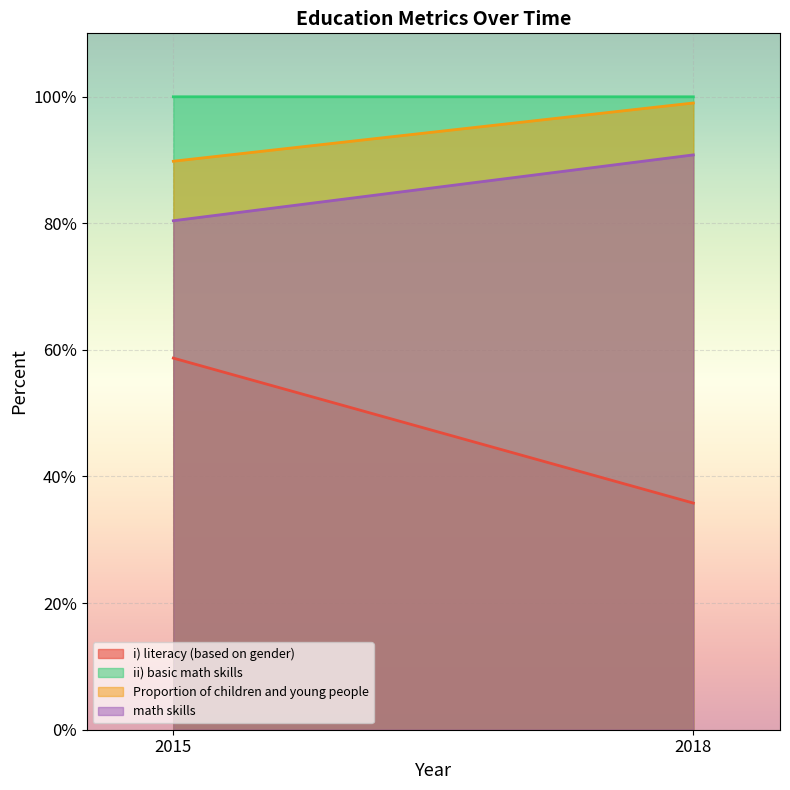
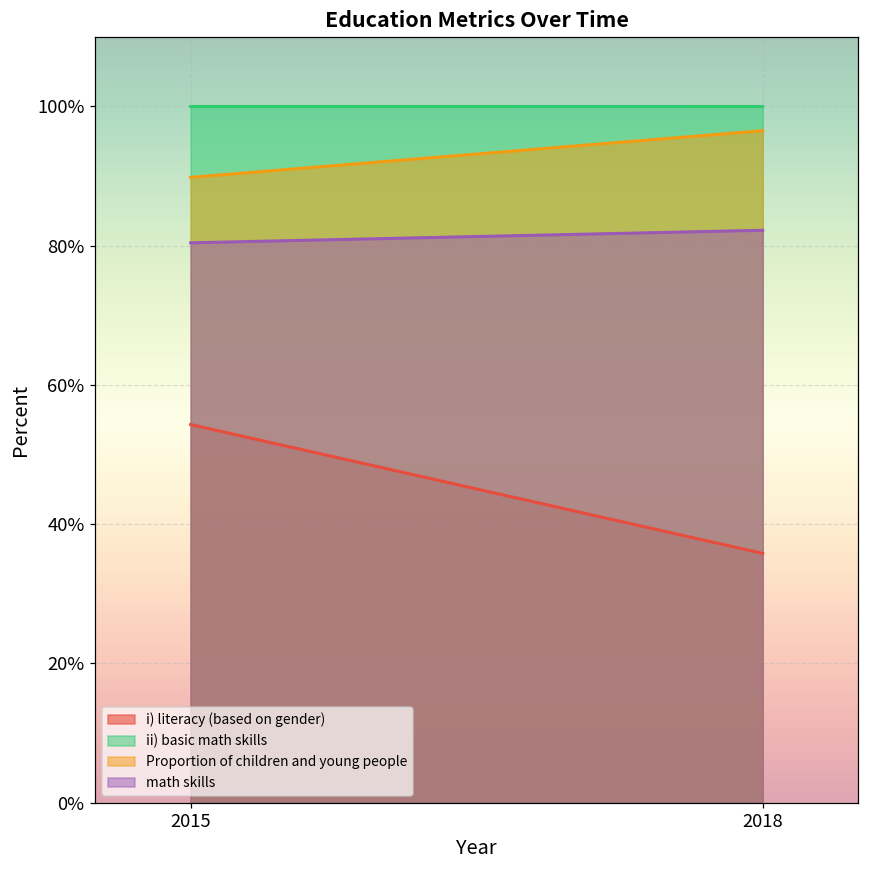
i) literacy (based on gender), 2015: 59% -> 54%
Proportion of children and young people, 2018: 99% -> 97%
math skills, 2018: 91% -> 82%
